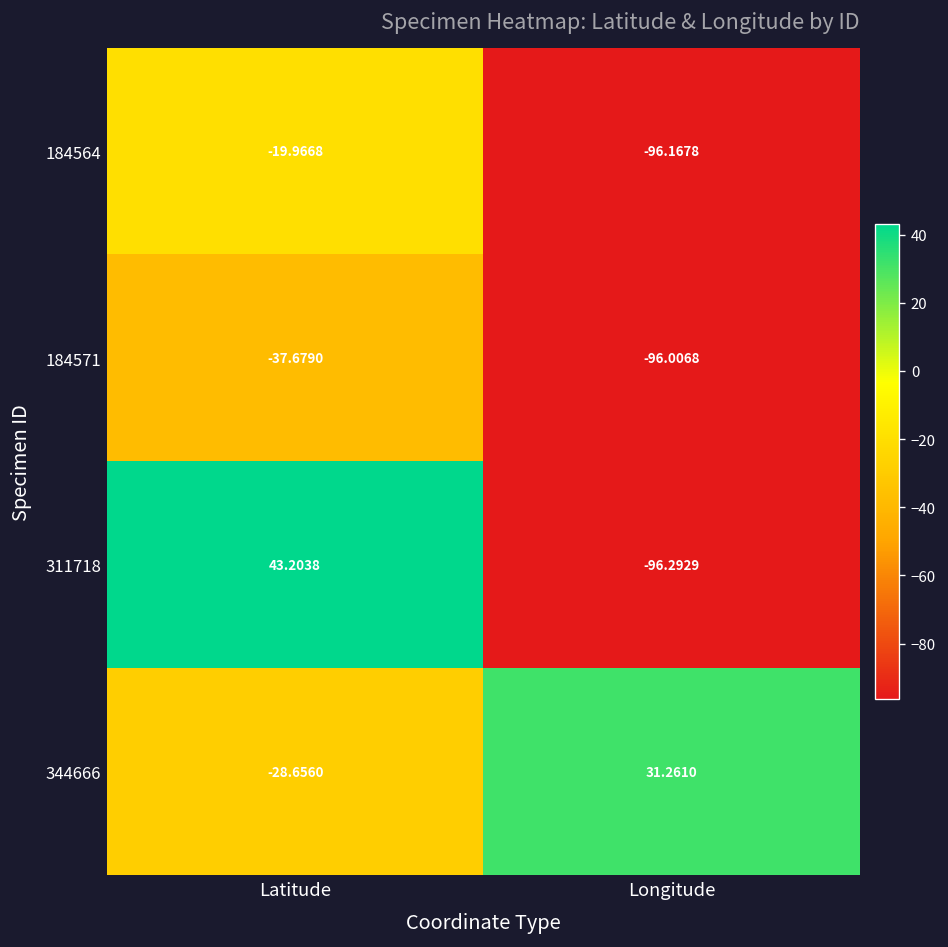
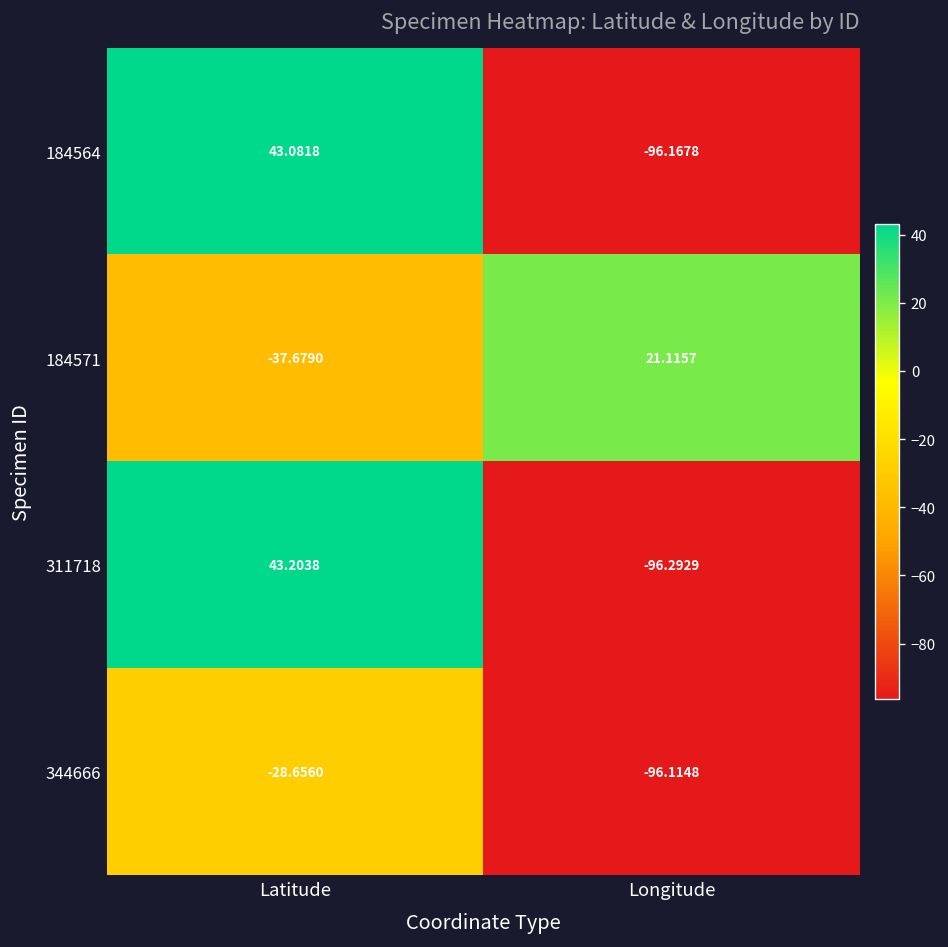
184564, Latitude: -19.9668 -> 43.0818
184571, Longitude: -96.0068 -> 21.1157
344666, Longitude: 31.2610 -> -96.1148
